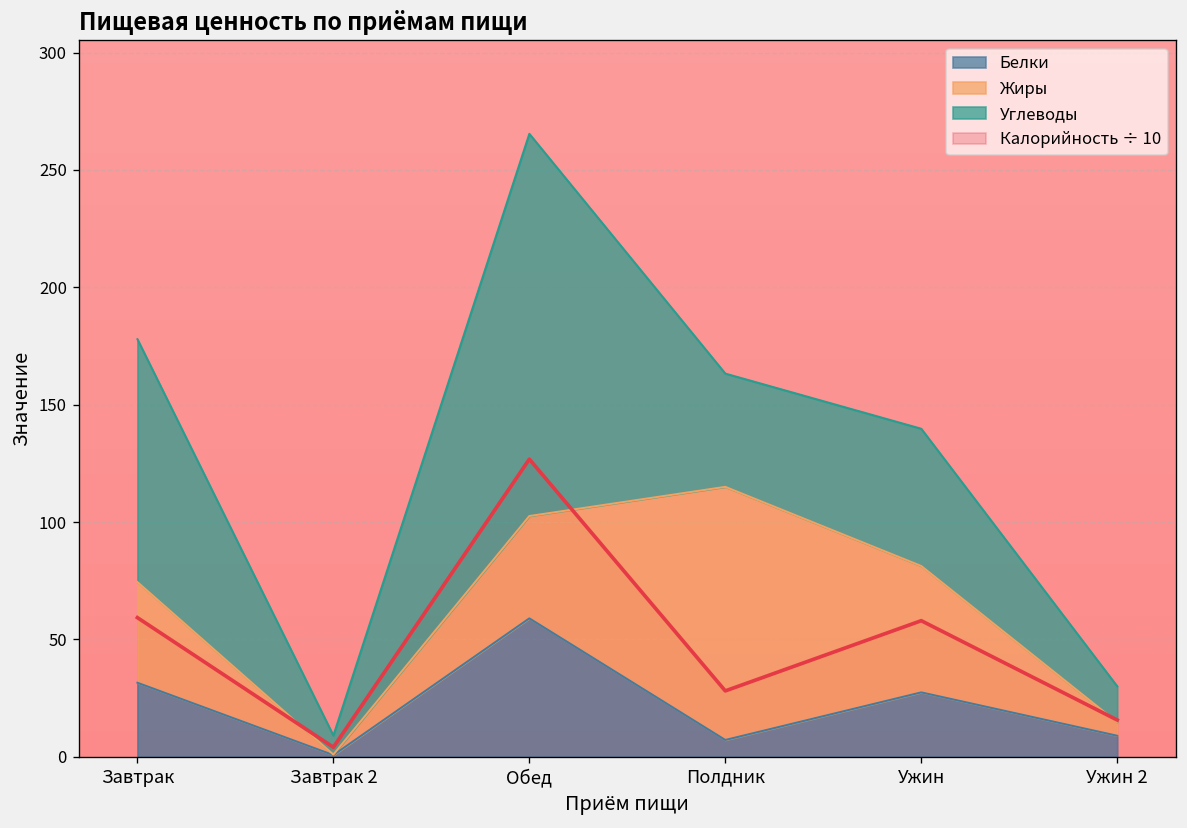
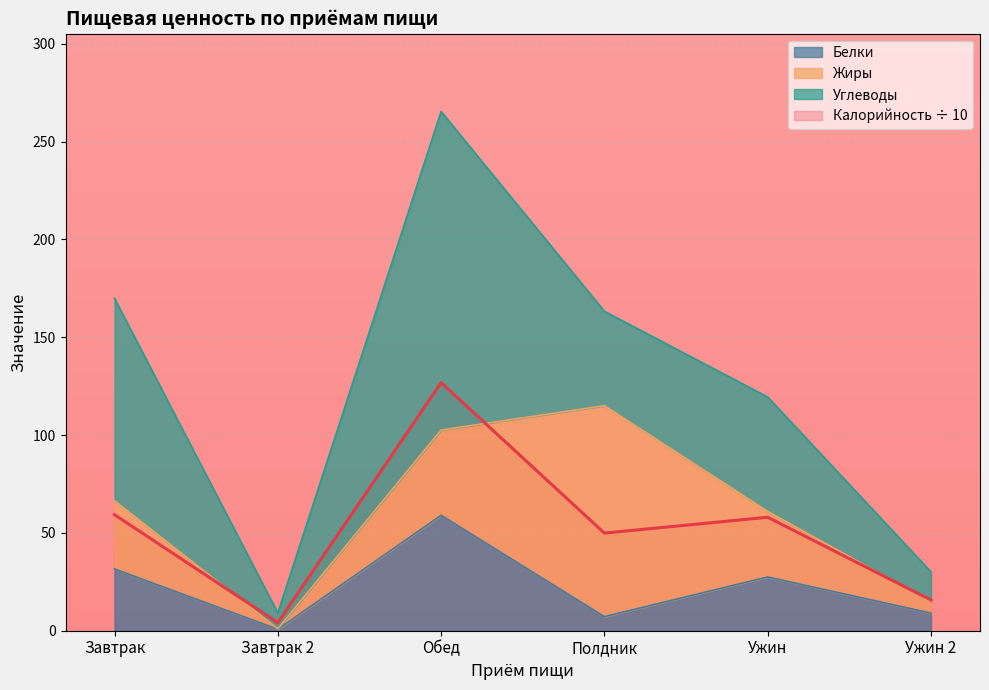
Жиры, Завтрак: 43 -> 35
Калорийность ÷ 10, Полдник: 28 -> 50
Жиры, Ужин: 54 -> 34
